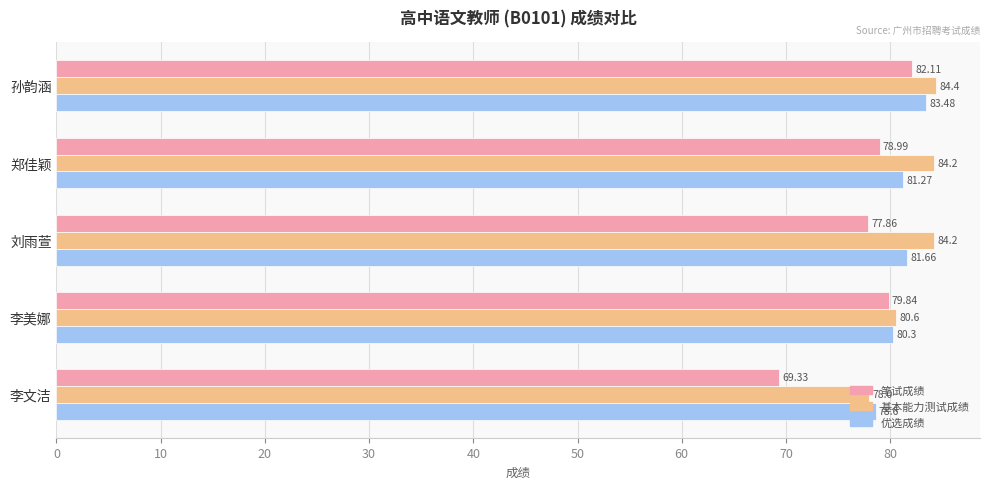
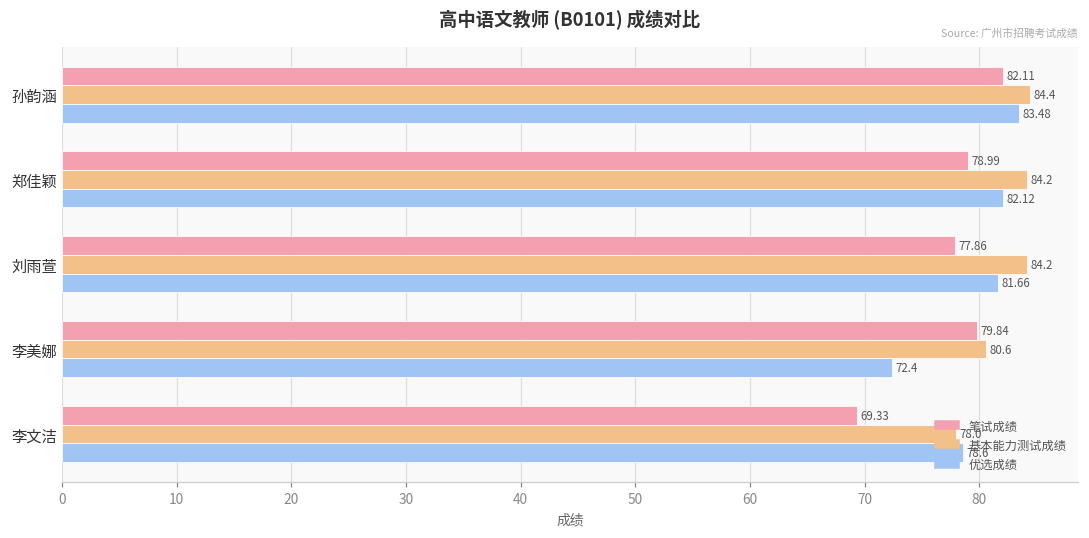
优选成绩, 郑佳颖: 81.27 -> 82.12
优选成绩, 李美娜: 80.3 -> 72.4
